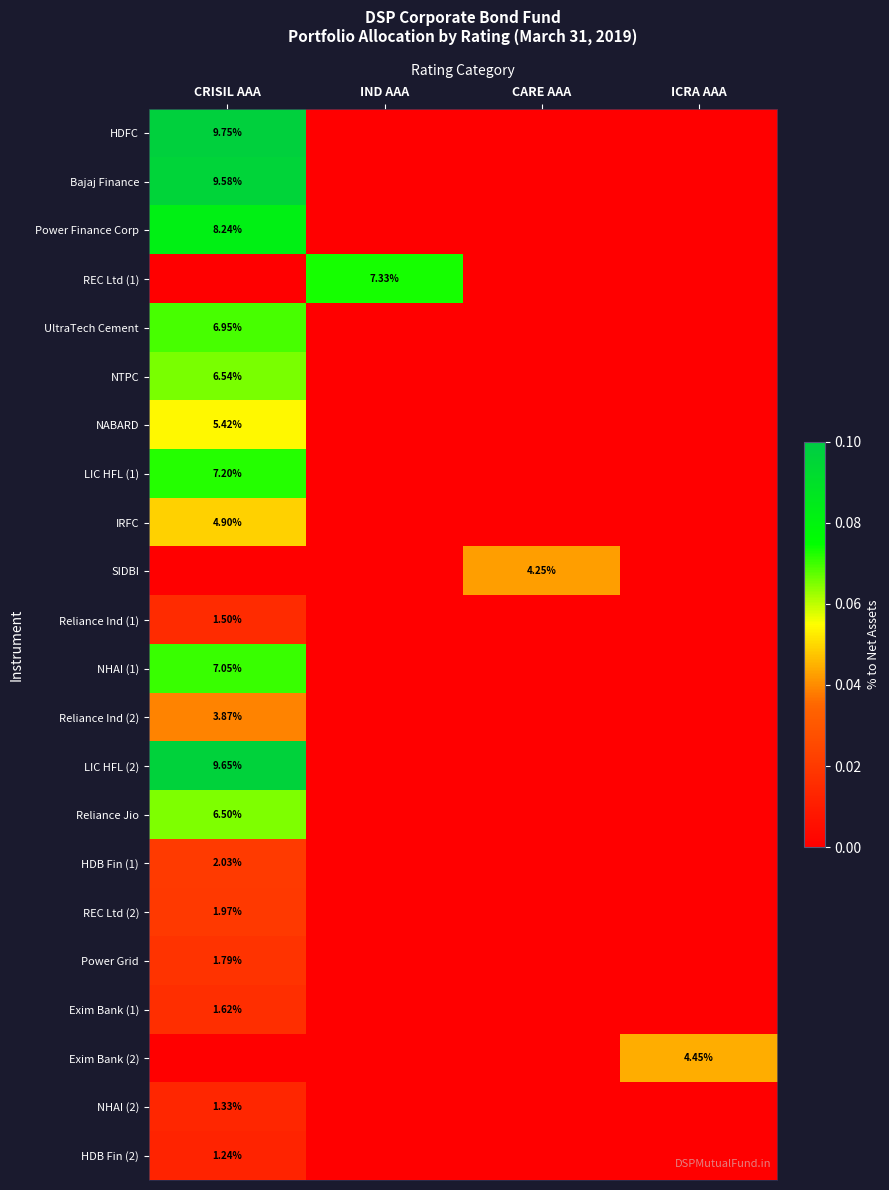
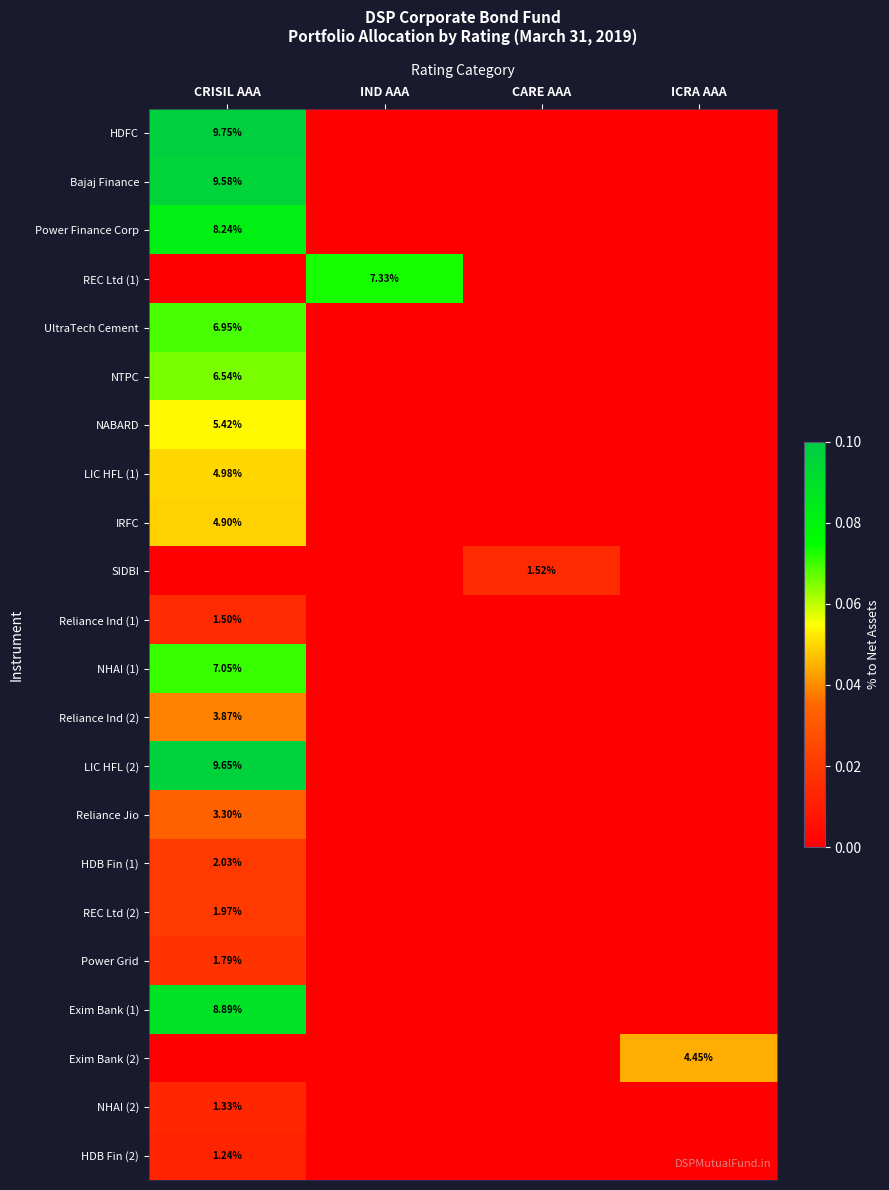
LIC HFL (1), CRISIL AAA: 7.20% -> 4.98%
SIDBI, CARE AAA: 4.25% -> 1.52%
Reliance Jio, CRISIL AAA: 6.50% -> 3.30%
Exim Bank (1), CRISIL AAA: 1.62% -> 8.89%
